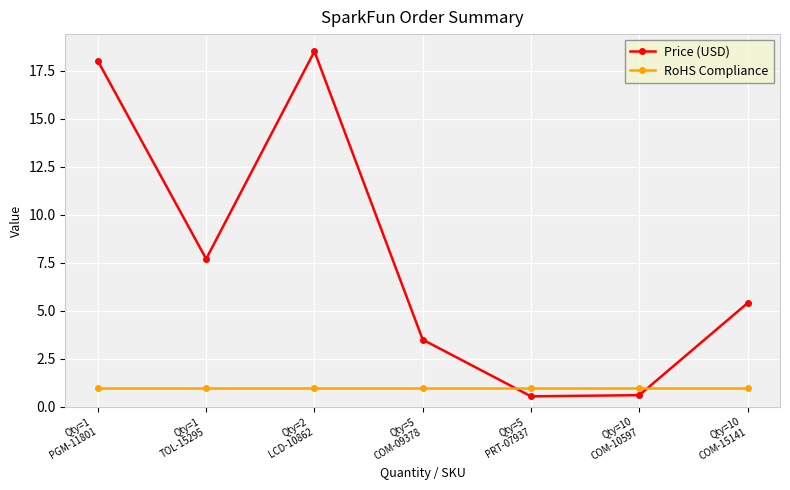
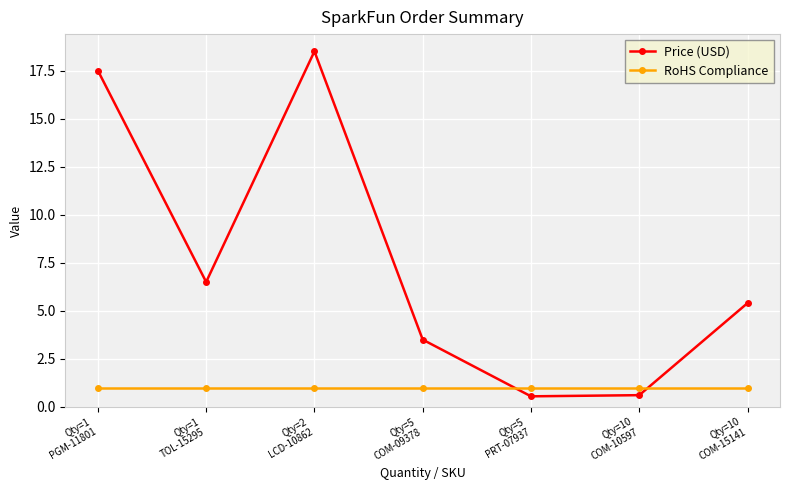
Price (USD), Qty=1 PGM-11801: 18.0 -> 17.5
Price (USD), Qty=1 TOL-15295: 7.7 -> 6.5
